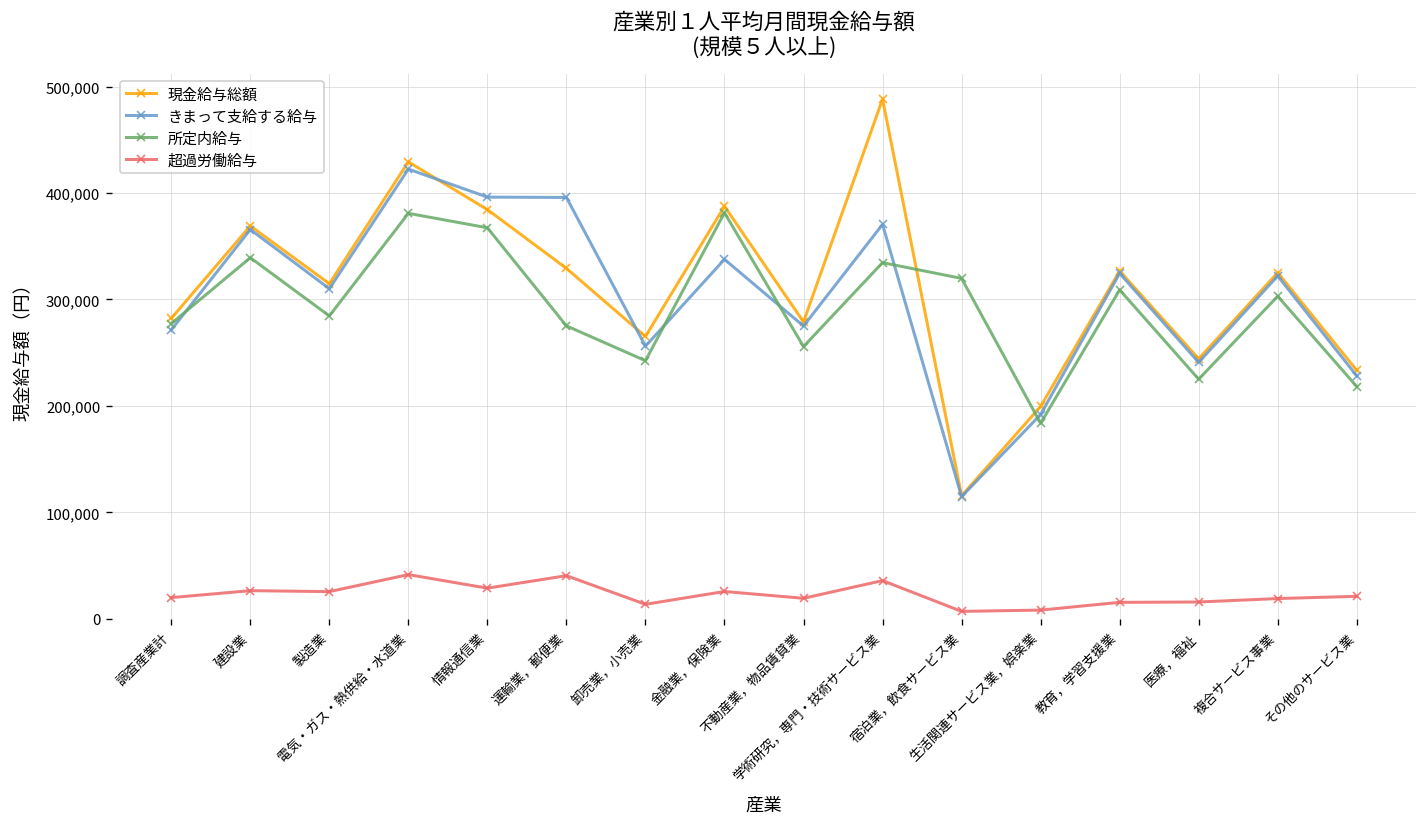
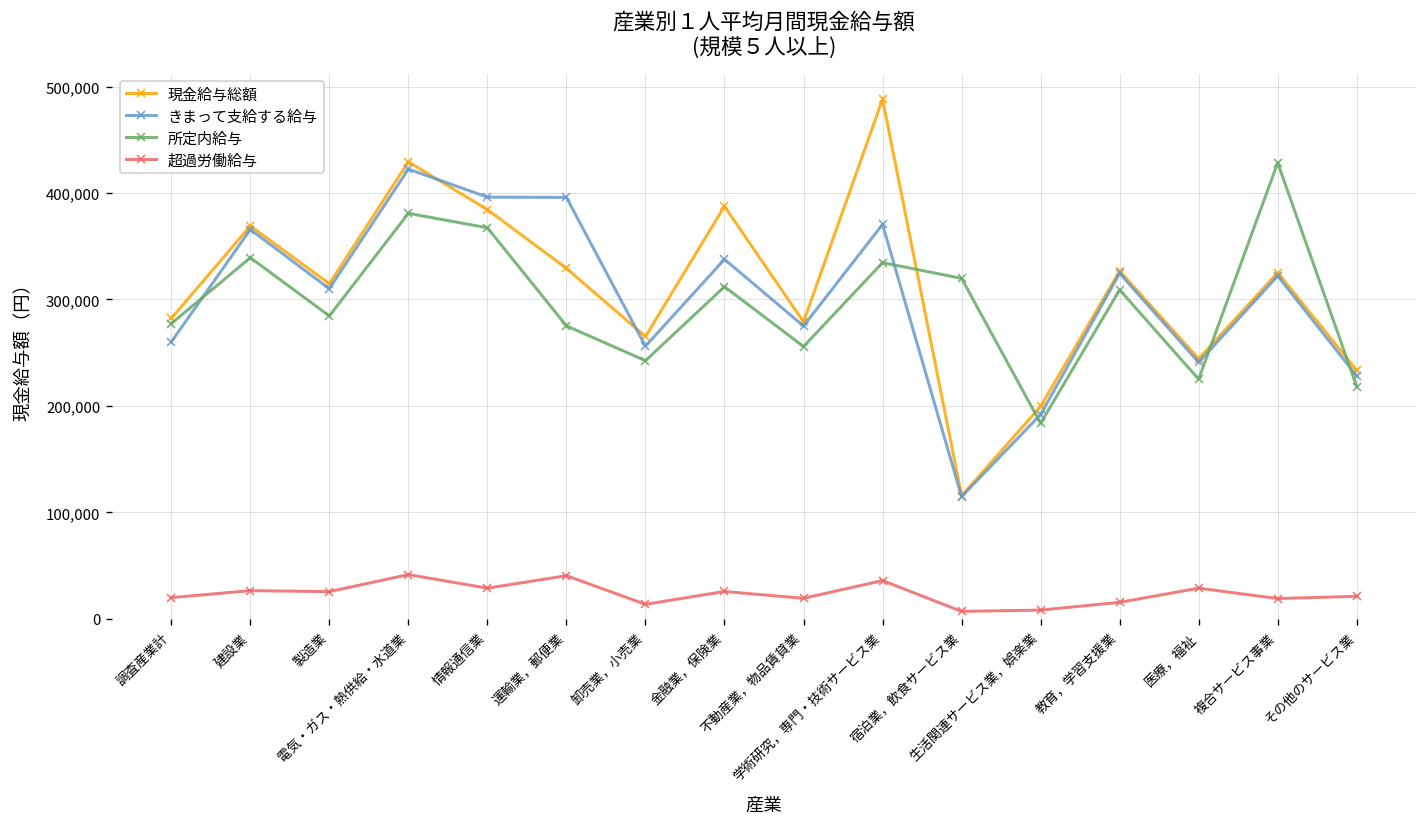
きまって支給する給与, 調査産業計: 270,000 -> 260,000
所定内給与, 金融業，保険業: 380,000 -> 310,000
超過労働給与, 医療，福祉: 20,000 -> 30,000
所定内給与, 複合サービス事業: 300,000 -> 430,000
